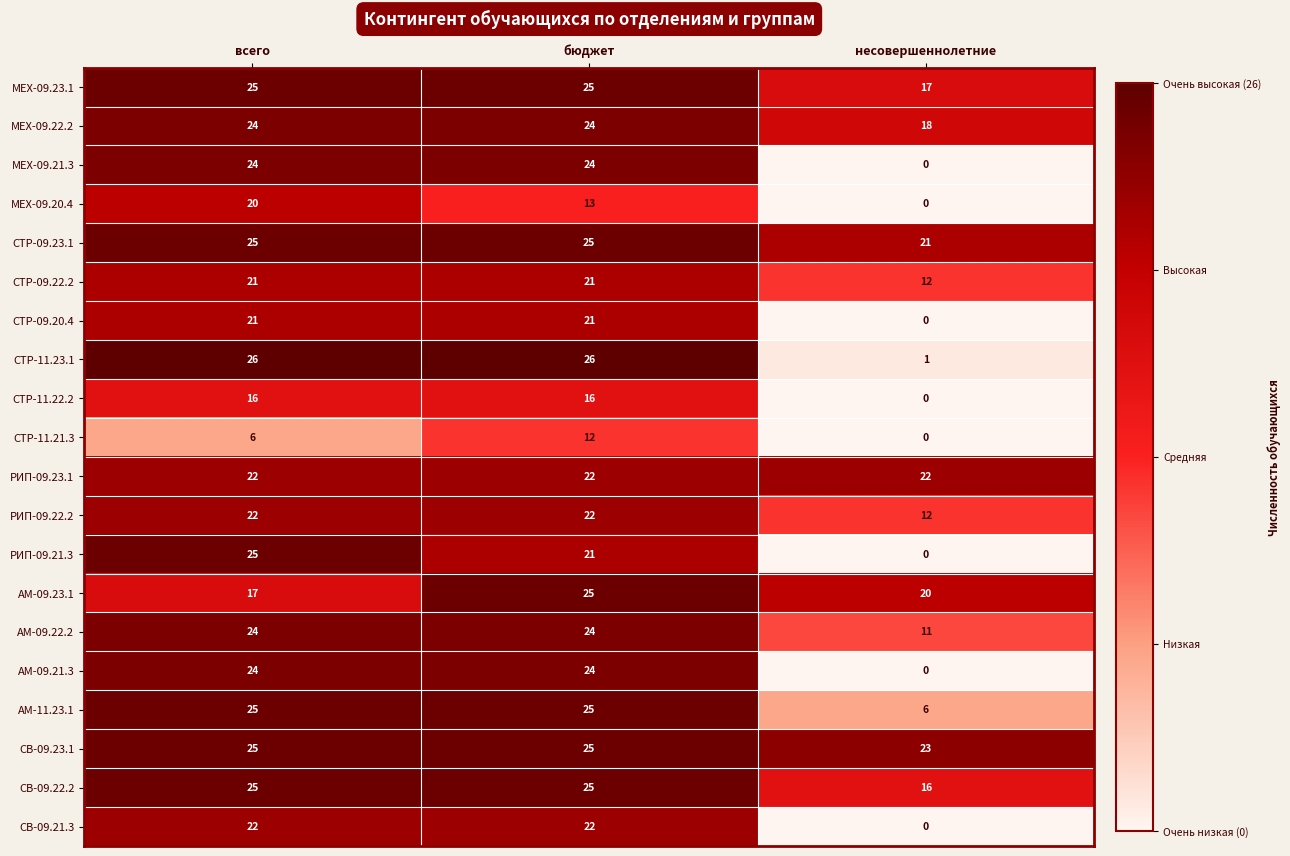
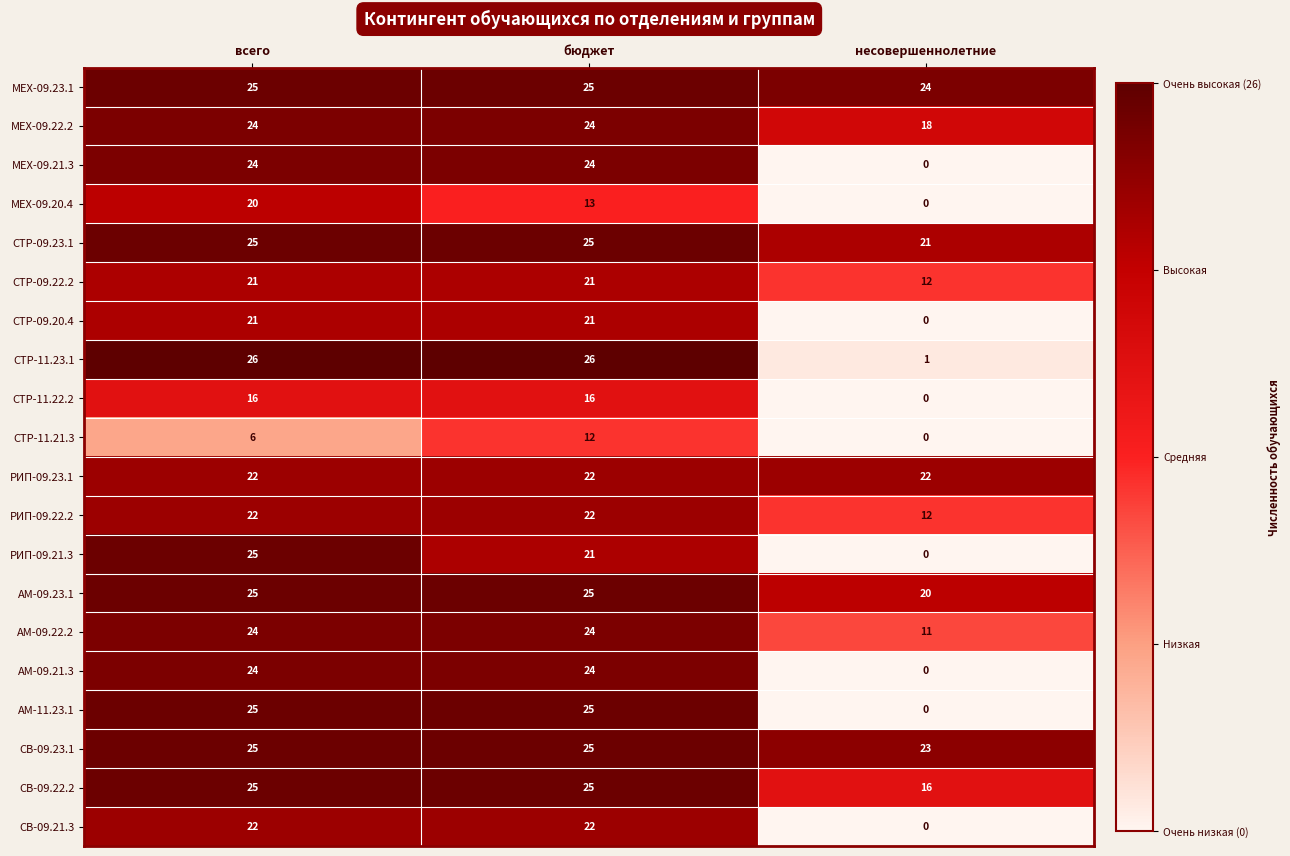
МЕХ-09.23.1, несовершеннолетние: 17 -> 24
АМ-09.23.1, всего: 17 -> 25
АМ-11.23.1, несовершеннолетние: 6 -> 0
